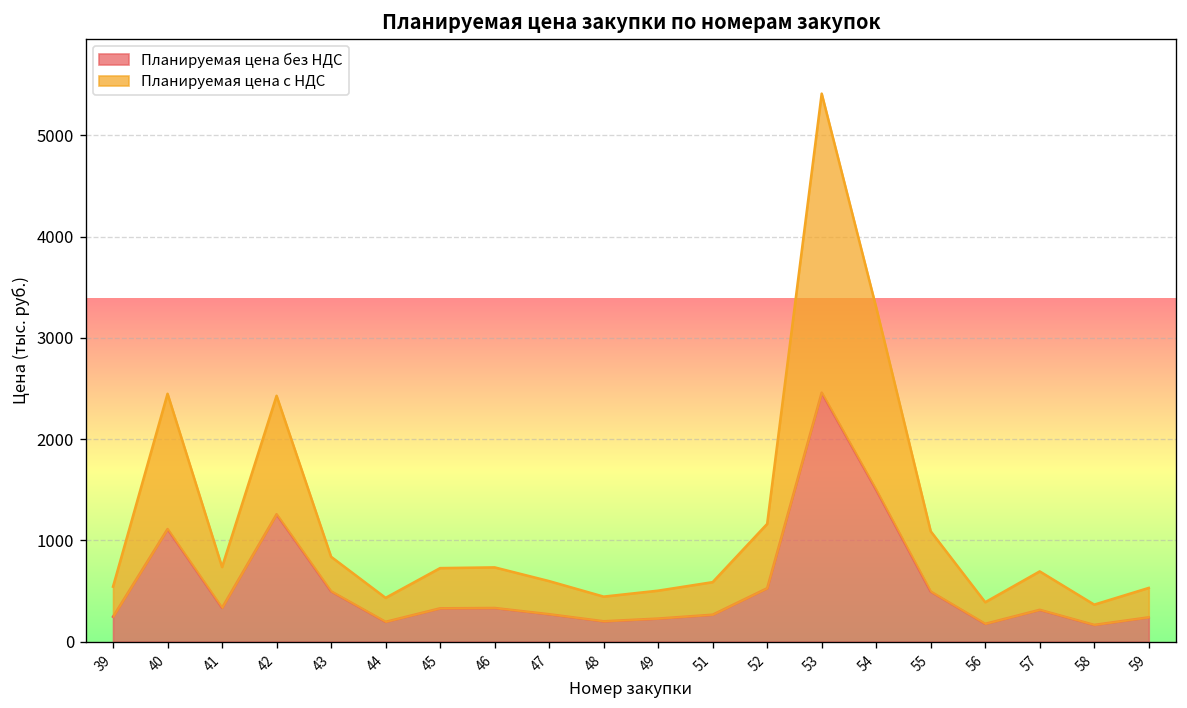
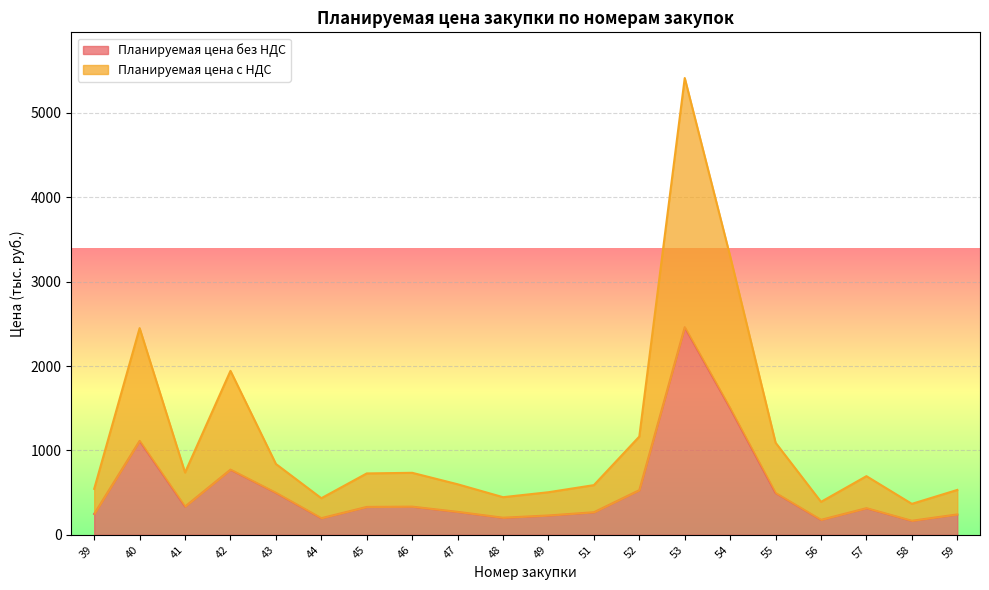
Планируемая цена без НДС, 42: 1300 -> 800
